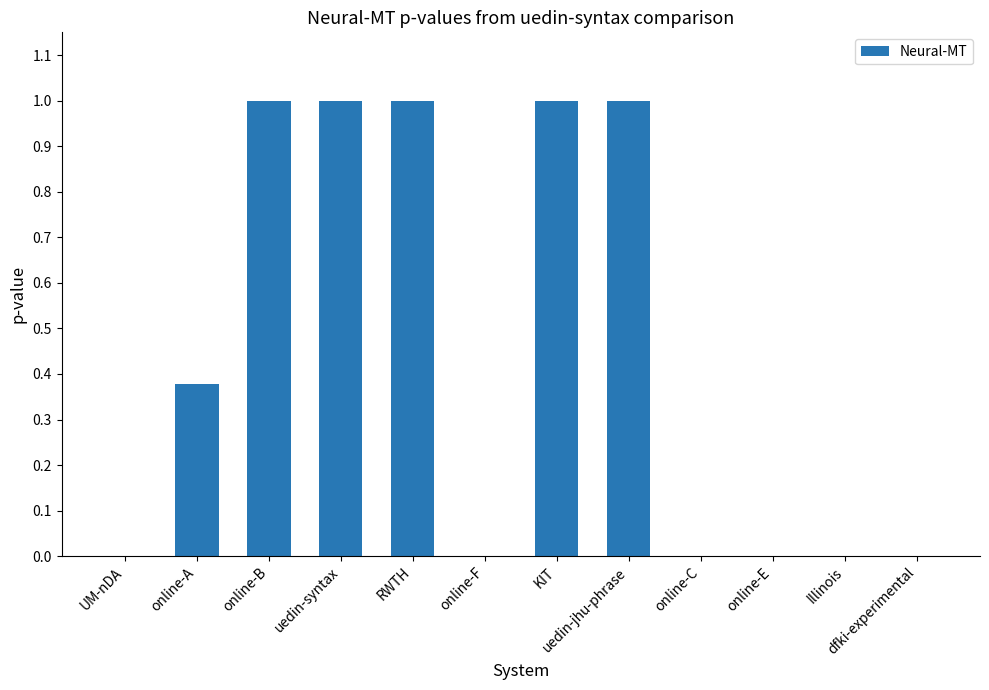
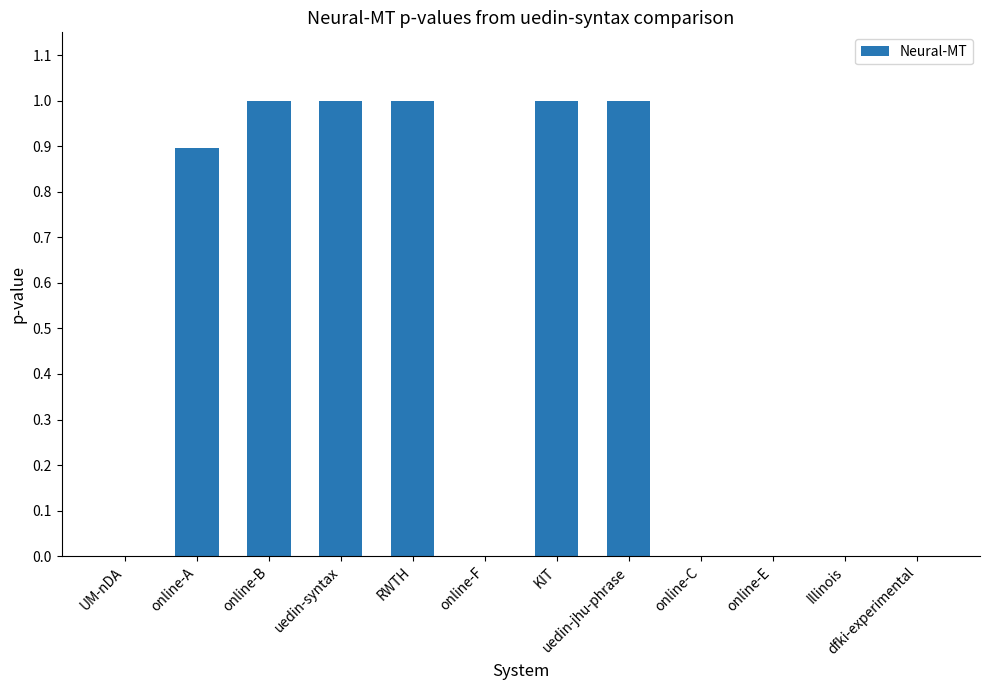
online-A: 0.38 -> 0.90
